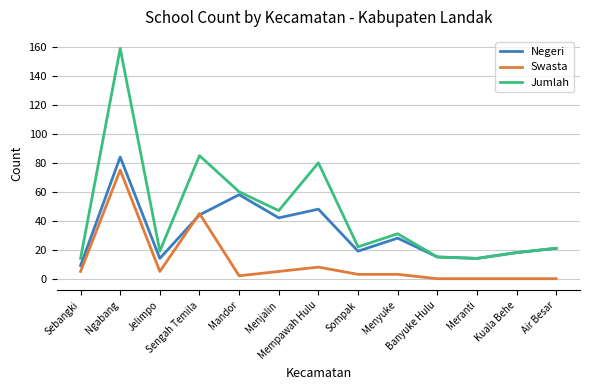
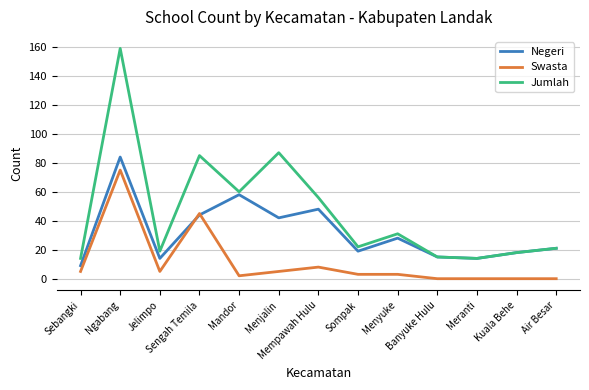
Jumlah, Menjalin: 47 -> 87
Jumlah, Mempawah Hulu: 80 -> 56
